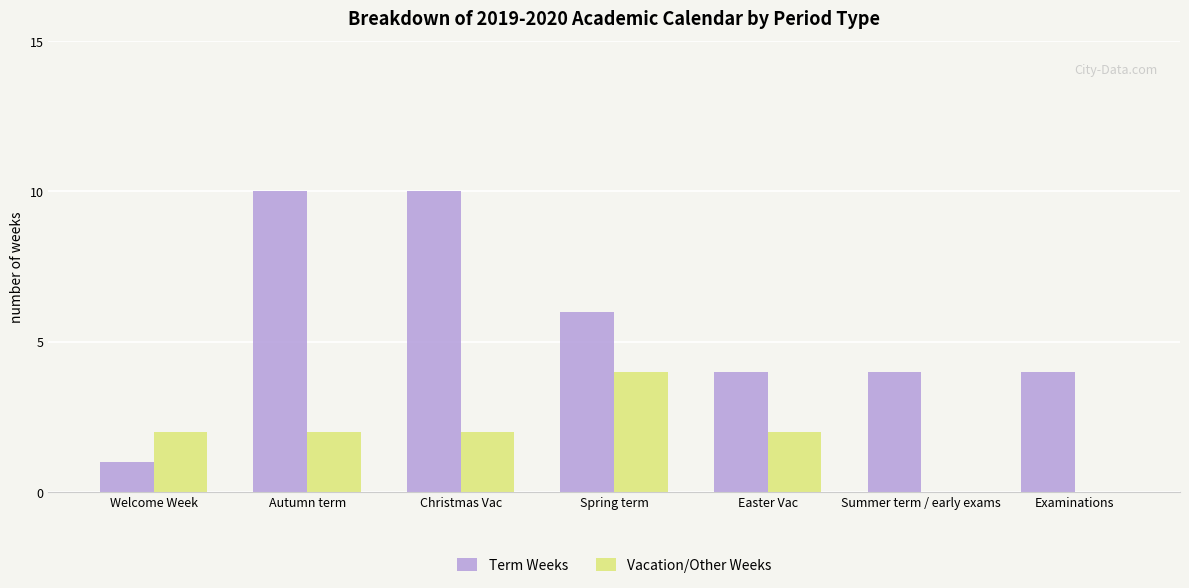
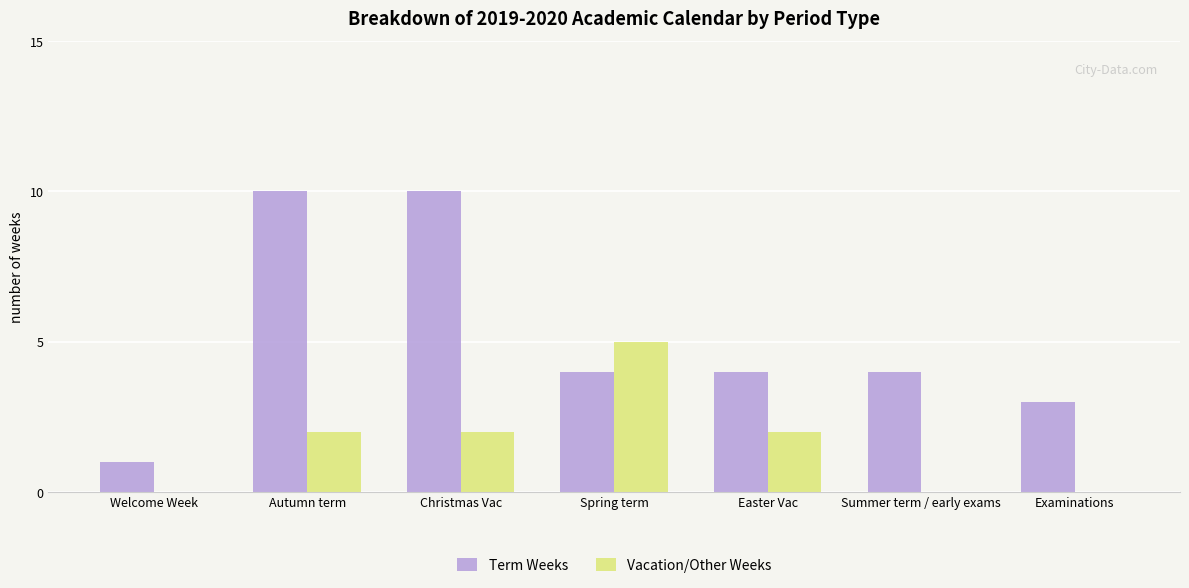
Vacation/Other Weeks, Welcome Week: 2 -> 0
Term Weeks, Spring term: 6 -> 4
Vacation/Other Weeks, Spring term: 4 -> 5
Term Weeks, Examinations: 4 -> 3
